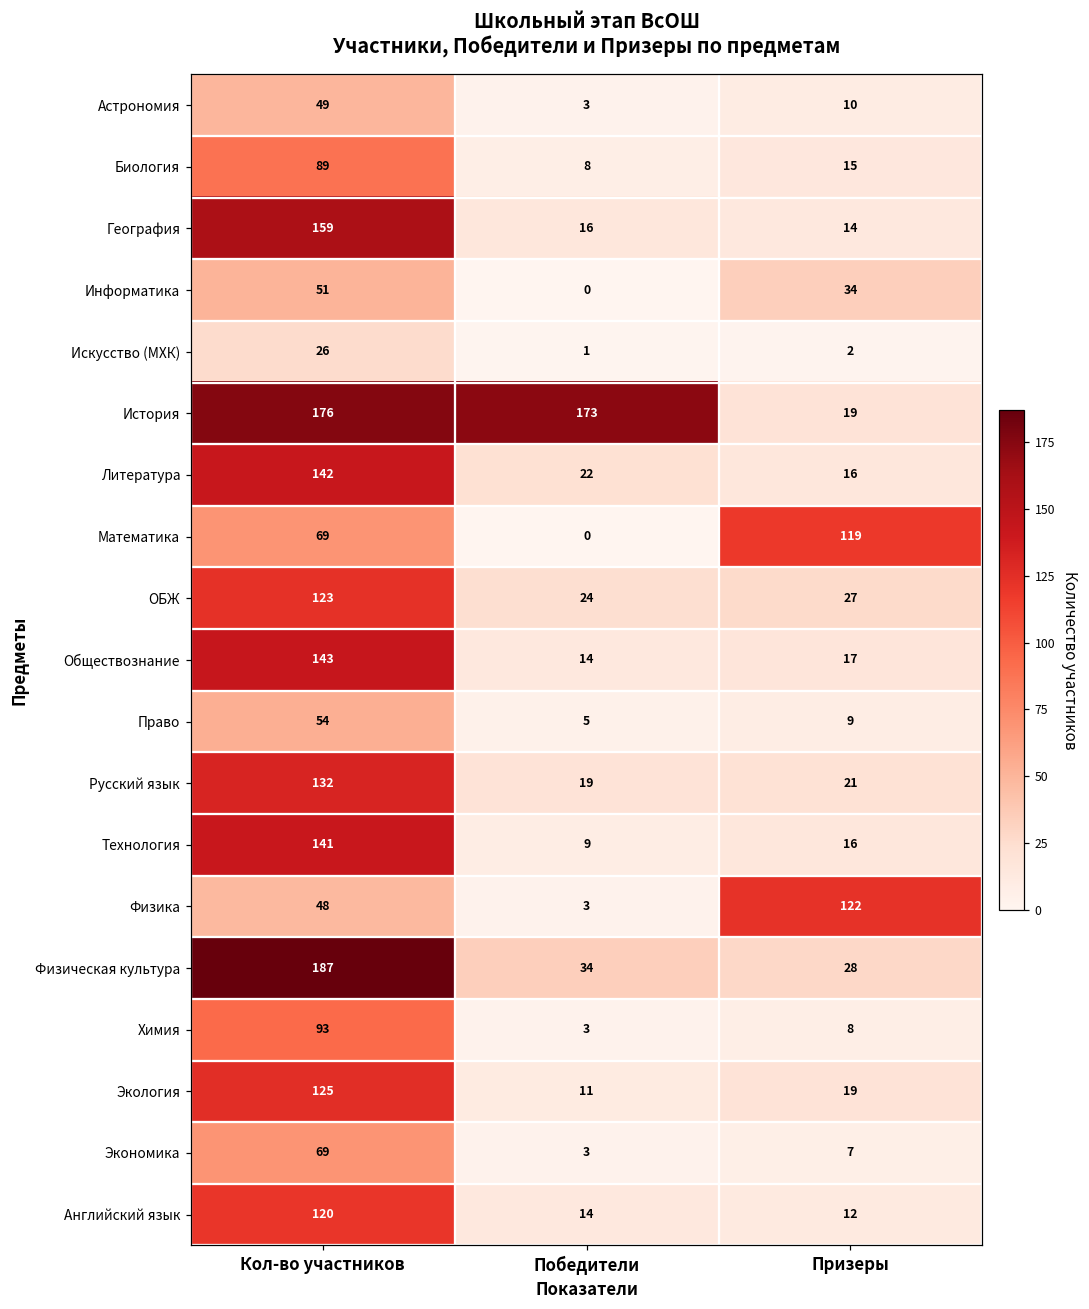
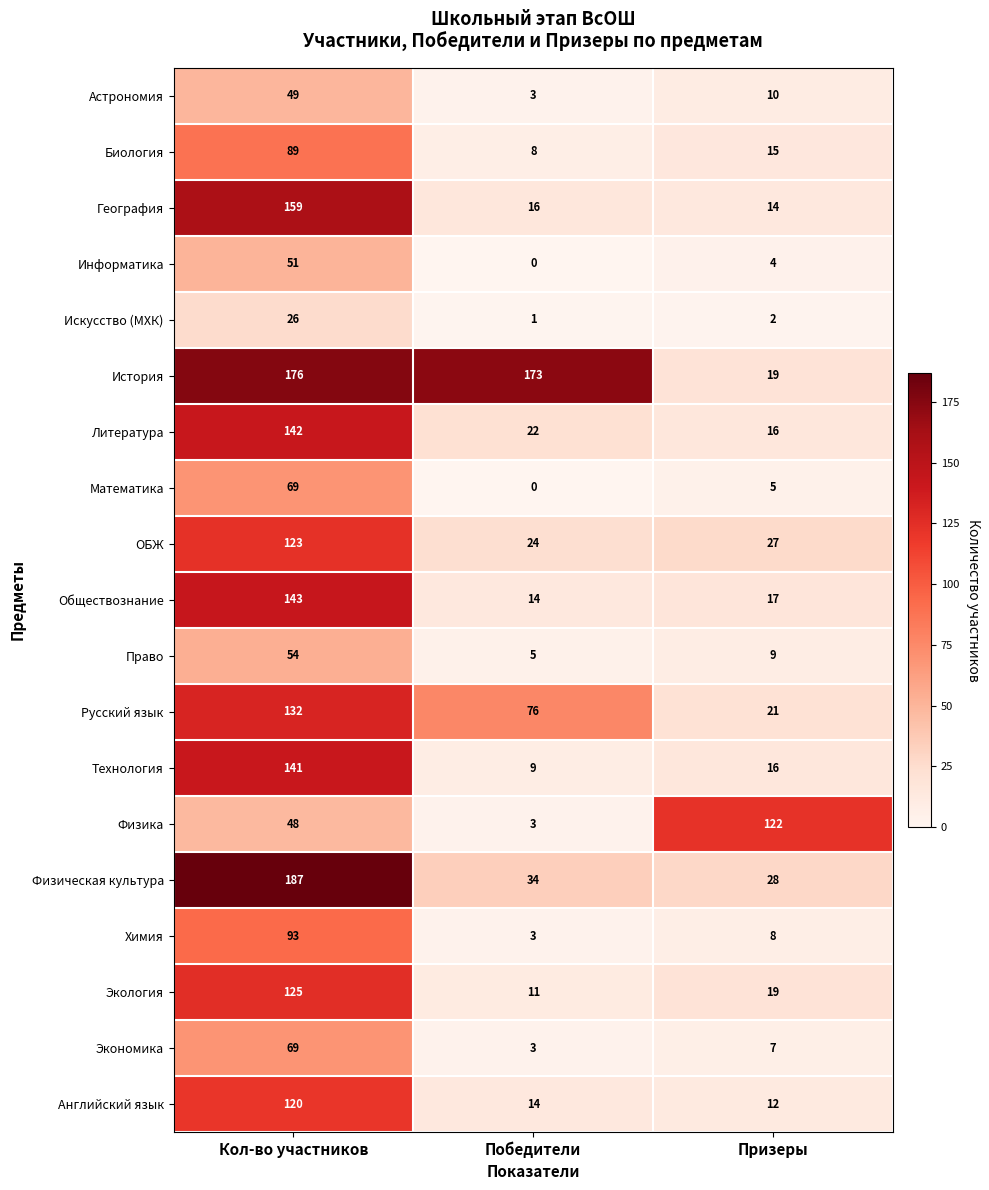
Информатика, Призеры: 34 -> 4
Математика, Призеры: 119 -> 5
Русский язык, Победители: 19 -> 76
